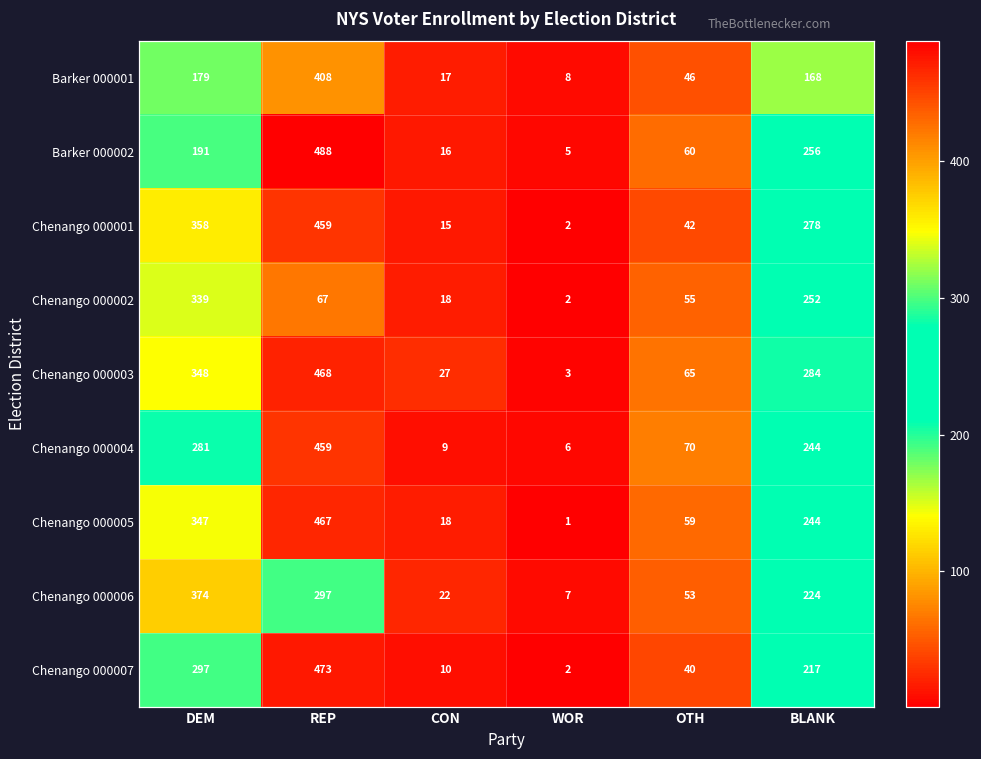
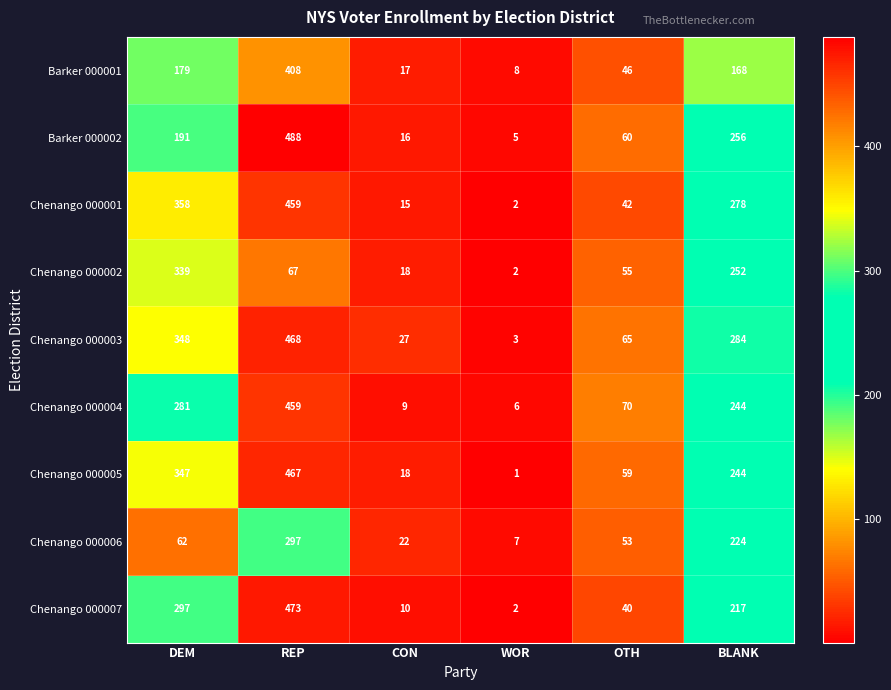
Chenango 000006, DEM: 374 -> 62
